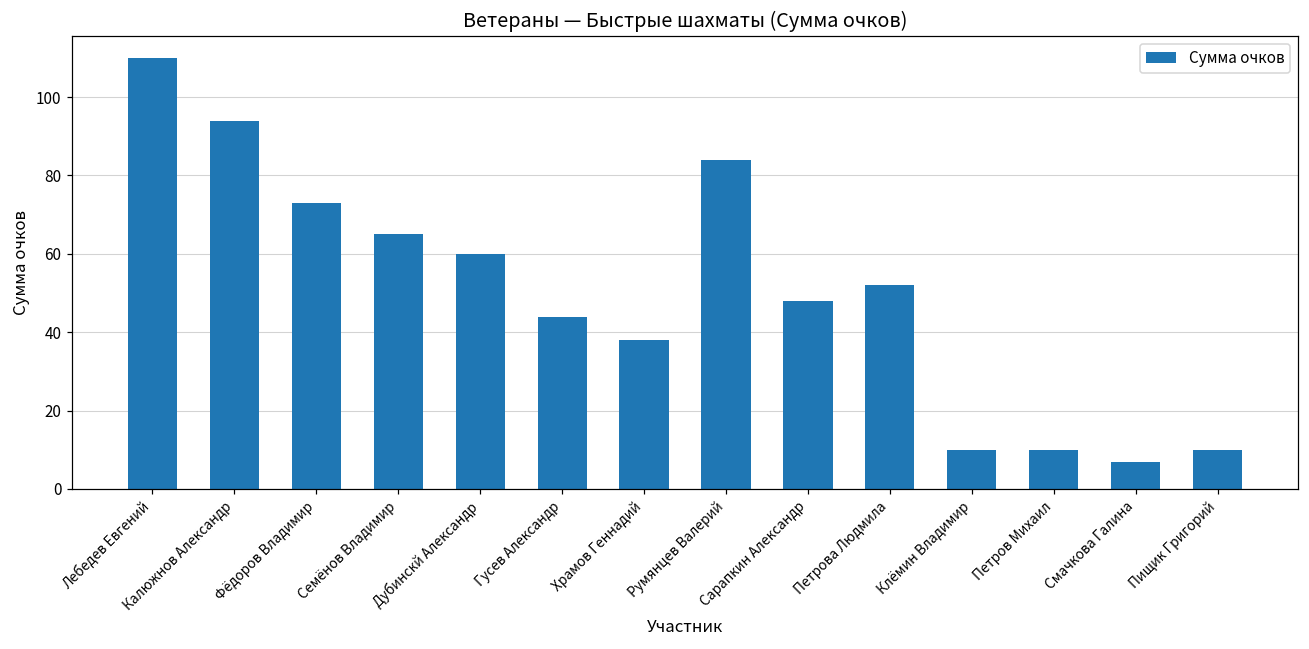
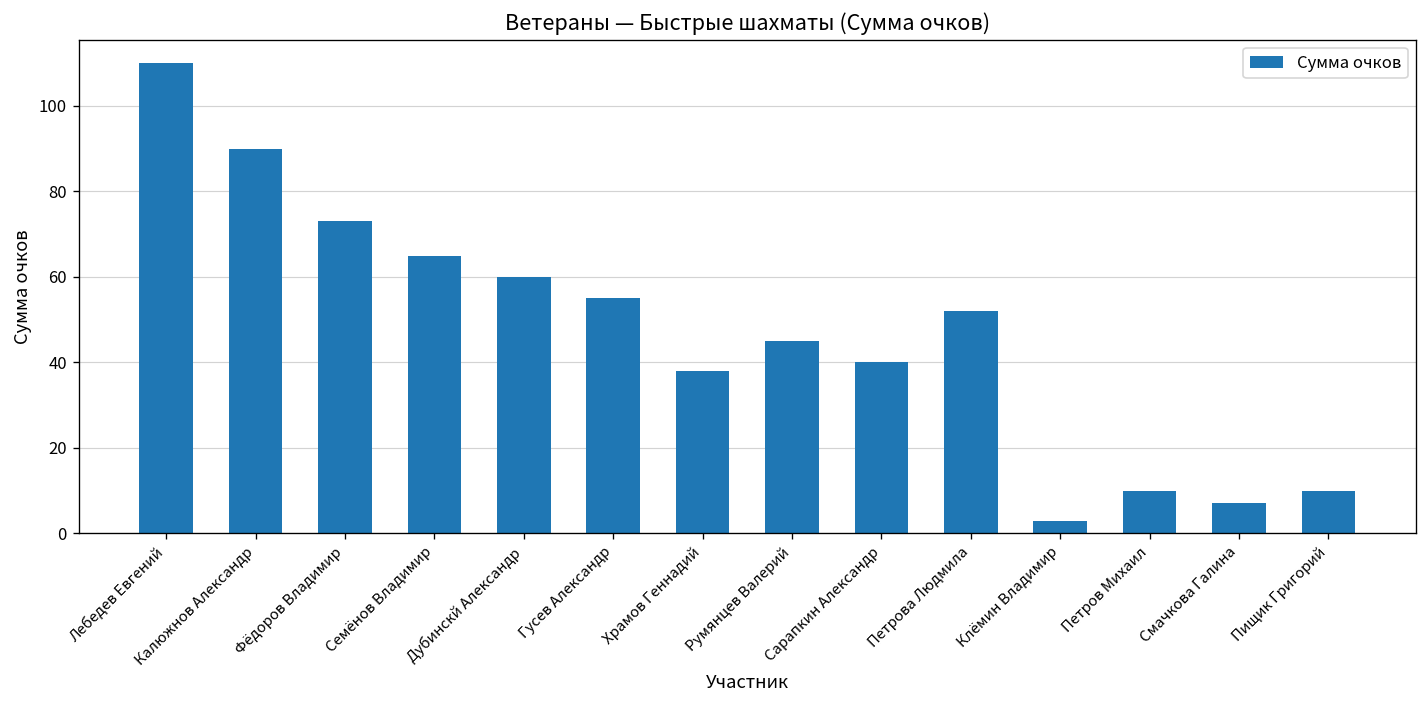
Калюжнов Александр: 94 -> 90
Гусев Александр: 44 -> 55
Румянцев Валерий: 84 -> 45
Сарапкин Александр: 48 -> 40
Клёмин Владимир: 10 -> 3
